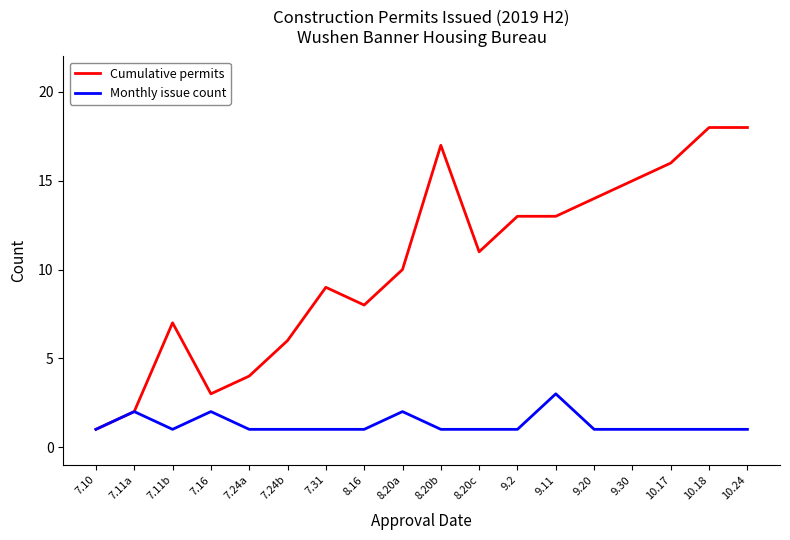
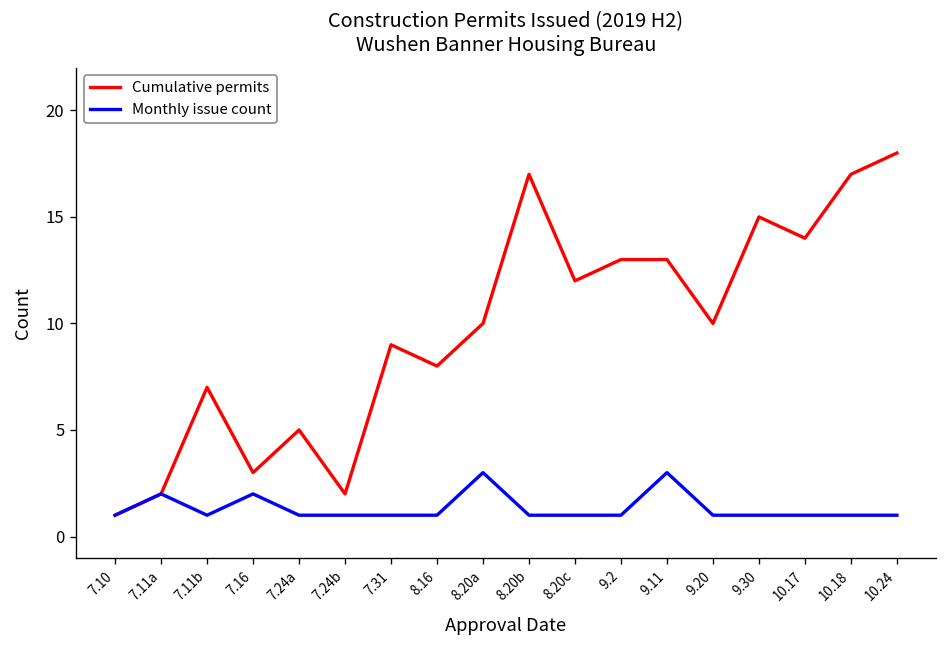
Cumulative permits, 7.24a: 4 -> 5
Cumulative permits, 7.24b: 6 -> 2
Monthly issue count, 8.20a: 2 -> 3
Cumulative permits, 8.20c: 11 -> 12
Cumulative permits, 9.20: 14 -> 10
Cumulative permits, 10.17: 16 -> 14
Cumulative permits, 10.18: 18 -> 17
